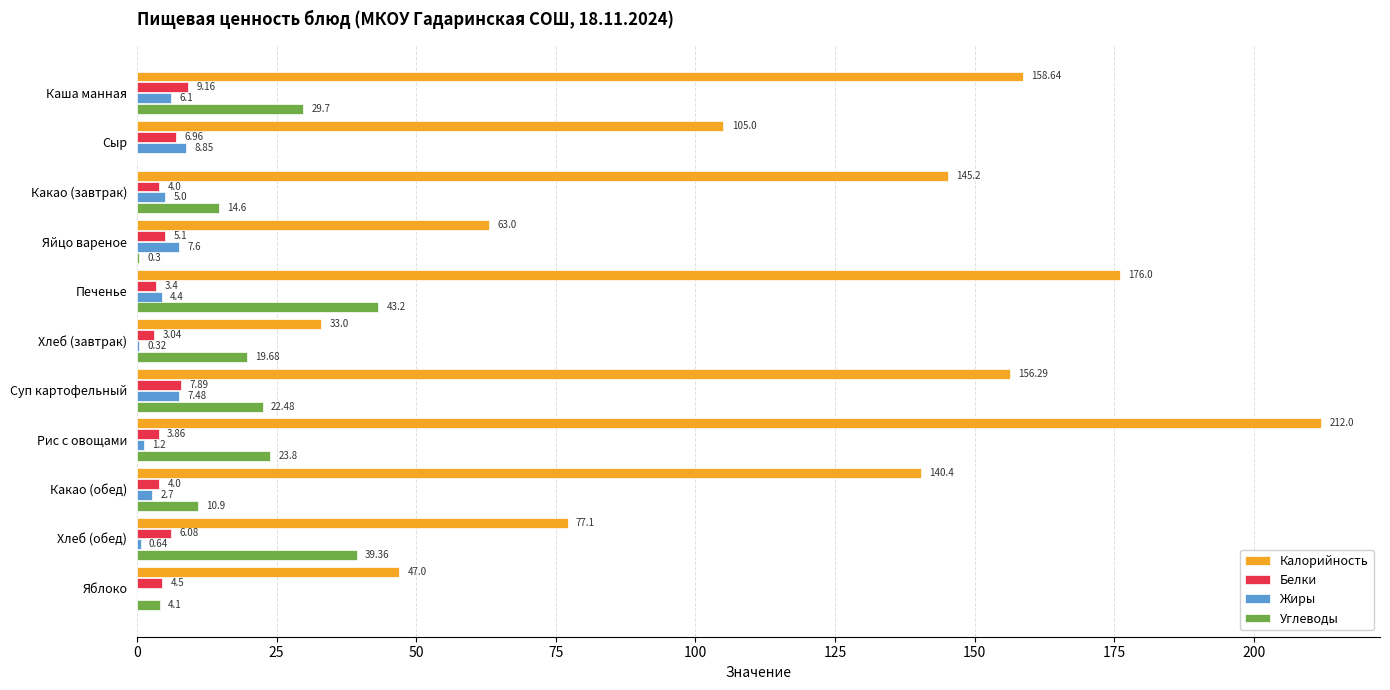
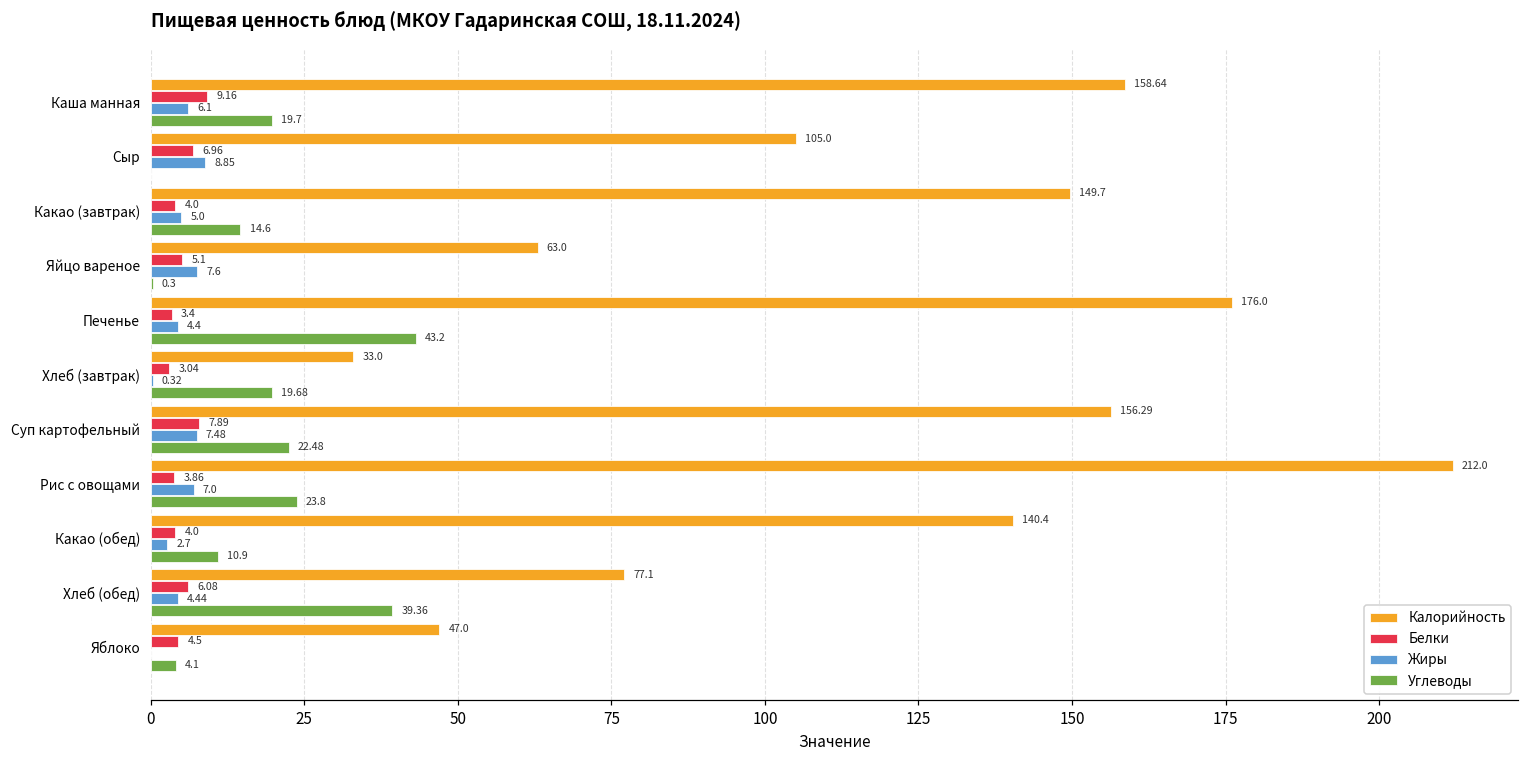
Углеводы, Каша манная: 29.7 -> 19.7
Калорийность, Какао (завтрак): 145.2 -> 149.7
Жиры, Рис с овощами: 1.2 -> 7.0
Жиры, Хлеб (обед): 0.64 -> 4.44
